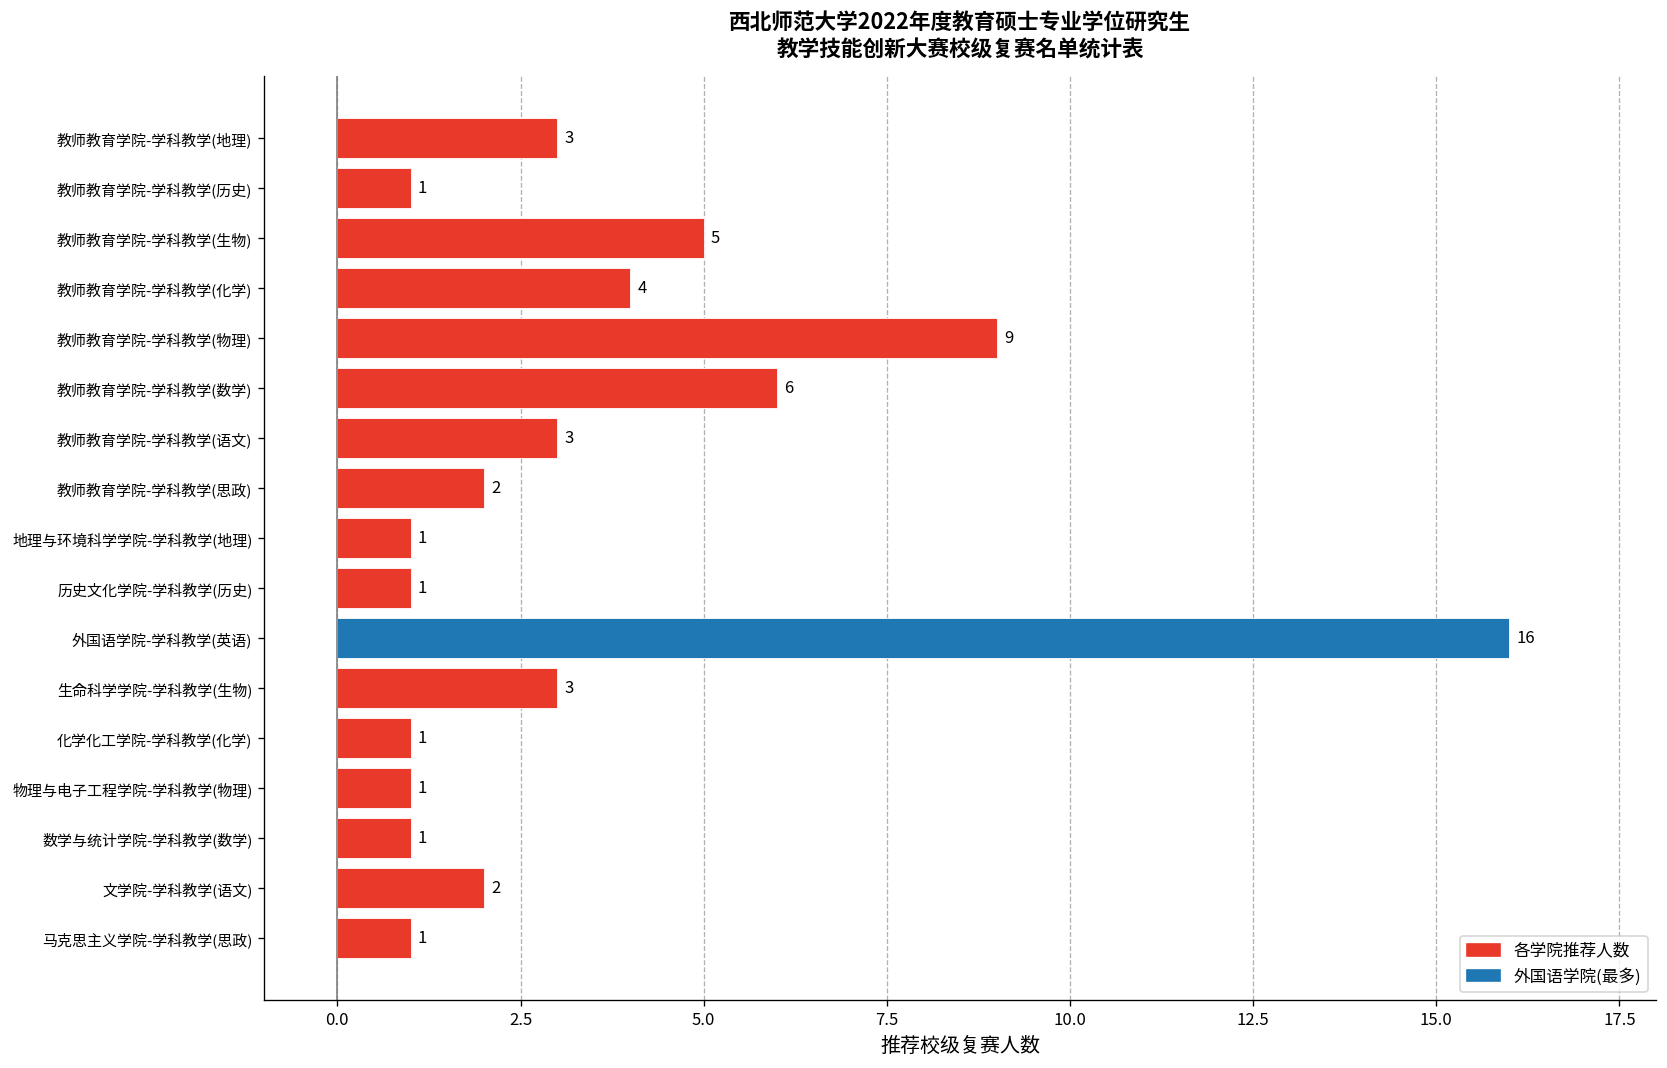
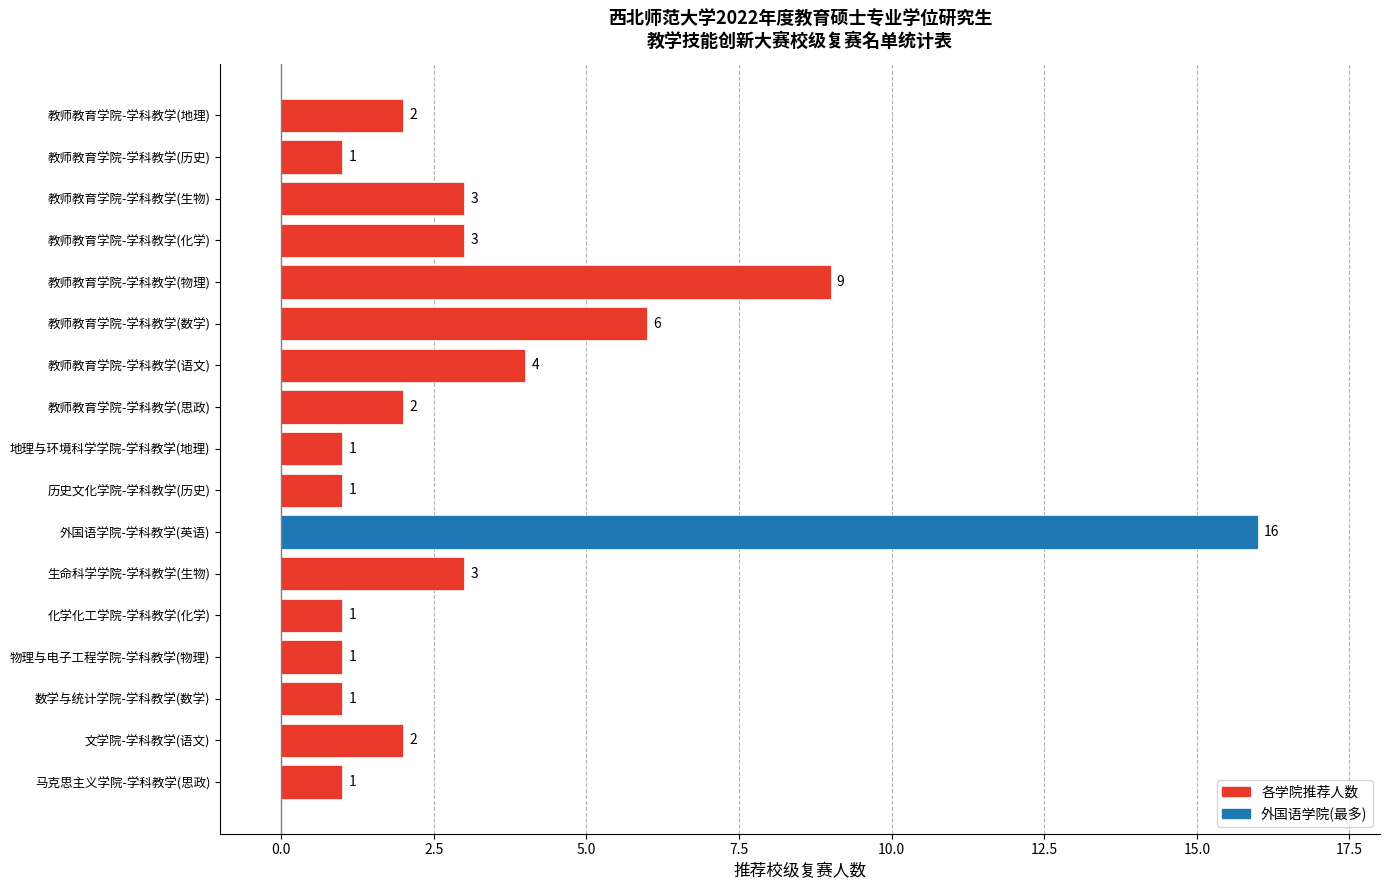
教师教育学院-学科教学(地理): 3 -> 2
教师教育学院-学科教学(生物): 5 -> 3
教师教育学院-学科教学(化学): 4 -> 3
教师教育学院-学科教学(语文): 3 -> 4
